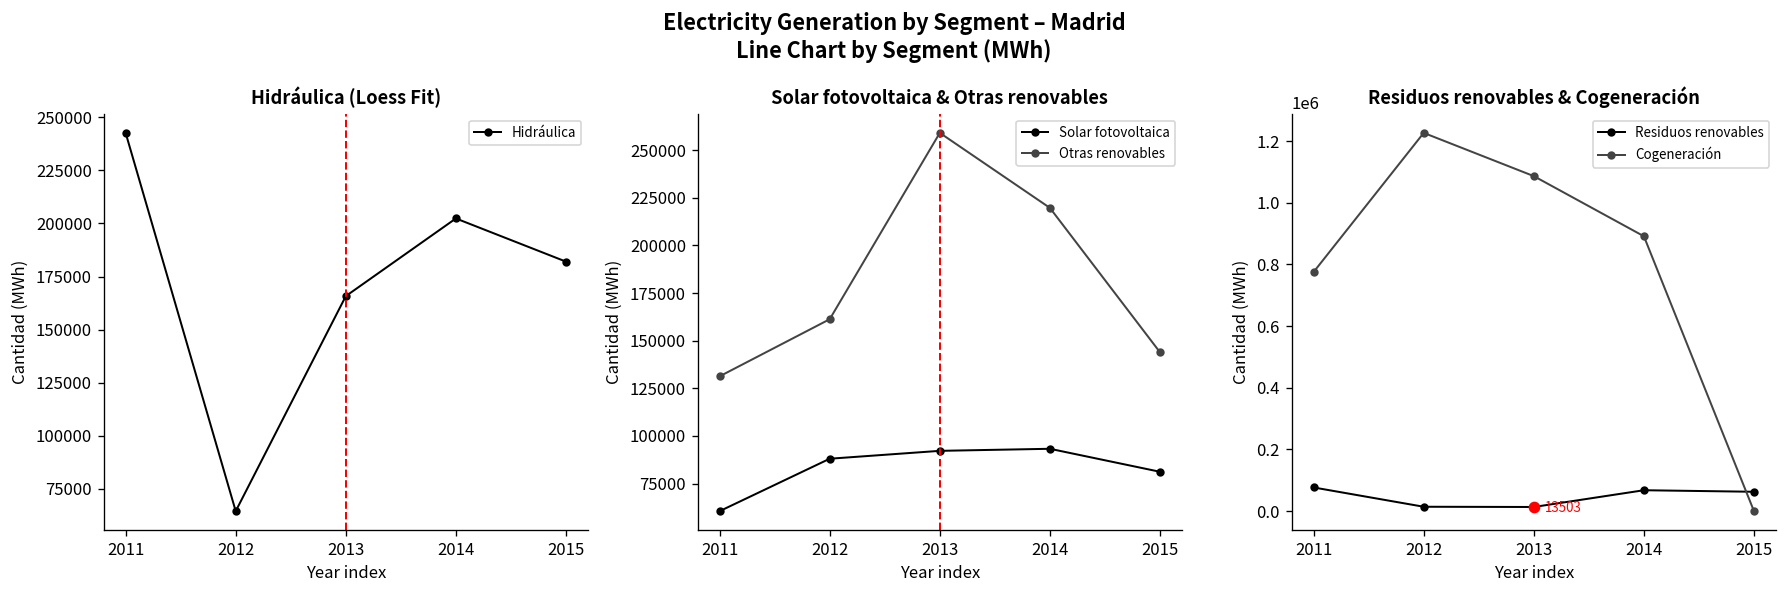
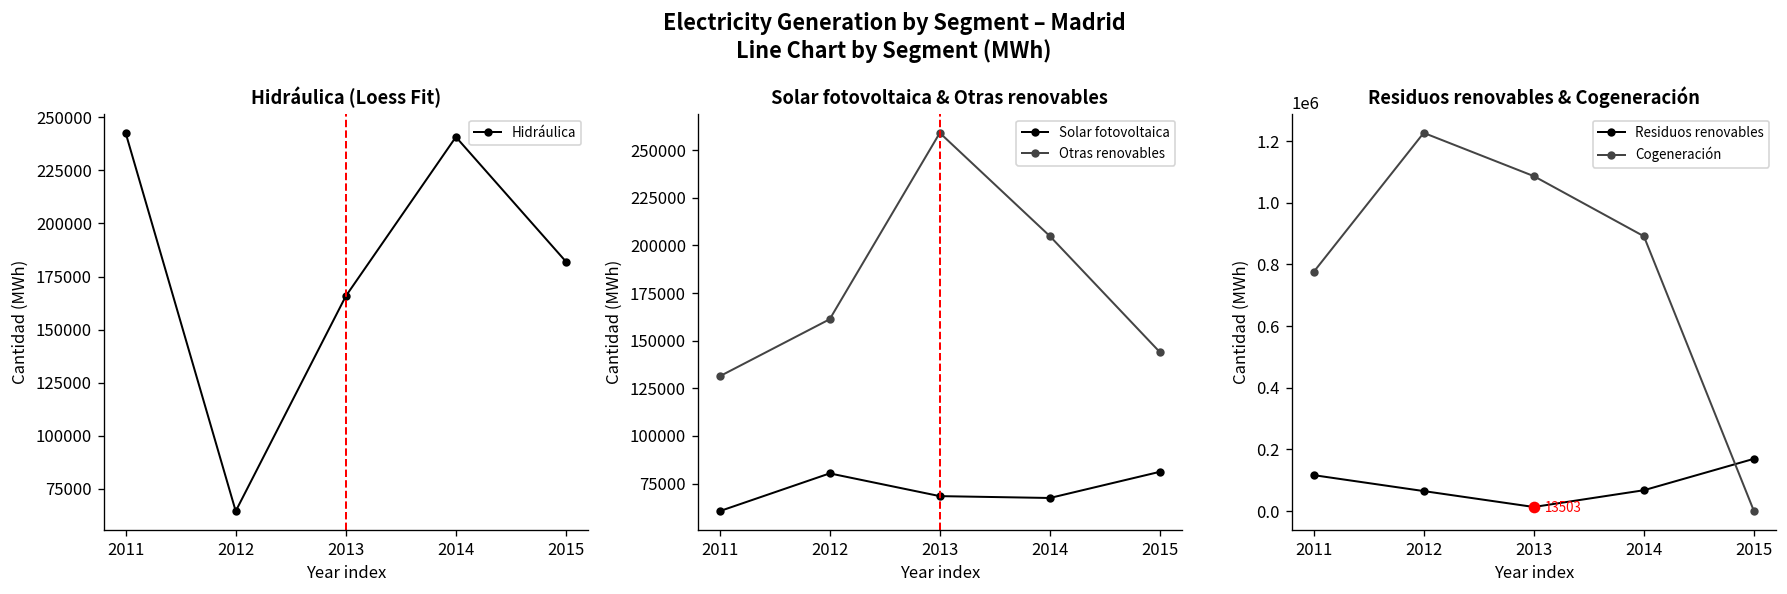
Hidráulica (Loess Fit), 2014: 202000 -> 241000
Solar fotovoltaica & Otras renovables, Solar fotovoltaica, 2012: 88000 -> 80000
Solar fotovoltaica & Otras renovables, Solar fotovoltaica, 2013: 92000 -> 68000
Solar fotovoltaica & Otras renovables, Solar fotovoltaica, 2014: 93000 -> 67000
Solar fotovoltaica & Otras renovables, Otras renovables, 2014: 220000 -> 205000
Residuos renovables & Cogeneración, Residuos renovables, 2011: 80000 -> 120000
Residuos renovables & Cogeneración, Residuos renovables, 2012: 10000 -> 70000
Residuos renovables & Cogeneración, Residuos renovables, 2015: 60000 -> 170000
